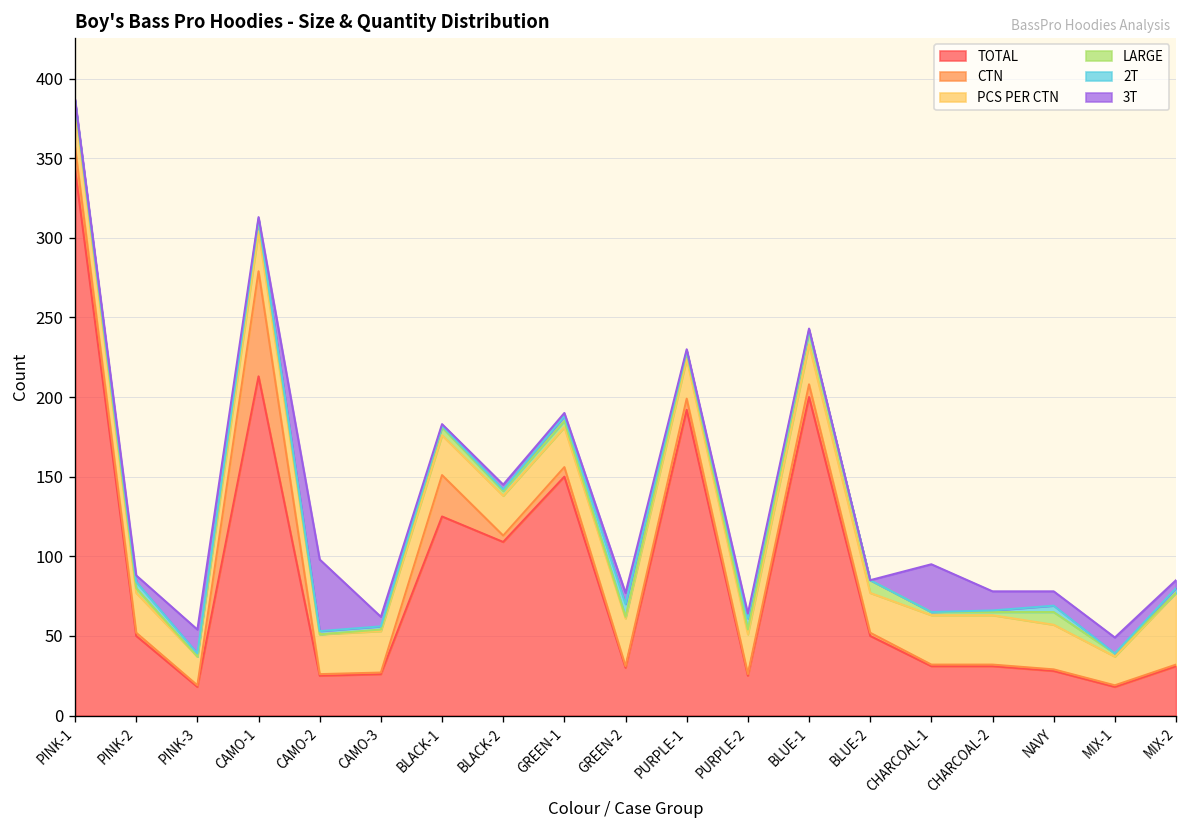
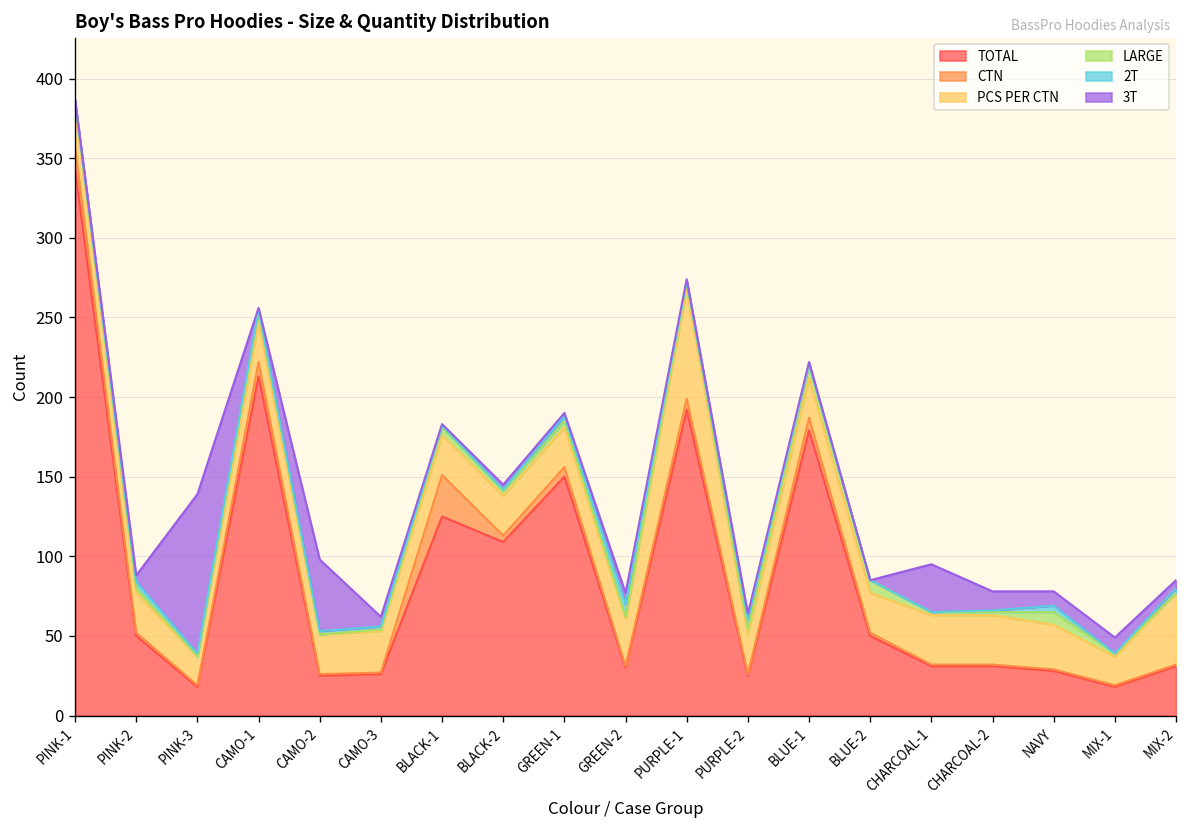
3T, PINK-3: 15 -> 100
CTN, CAMO-1: 66 -> 9
PCS PER CTN, PURPLE-1: 25 -> 69
TOTAL, BLUE-1: 200 -> 179
